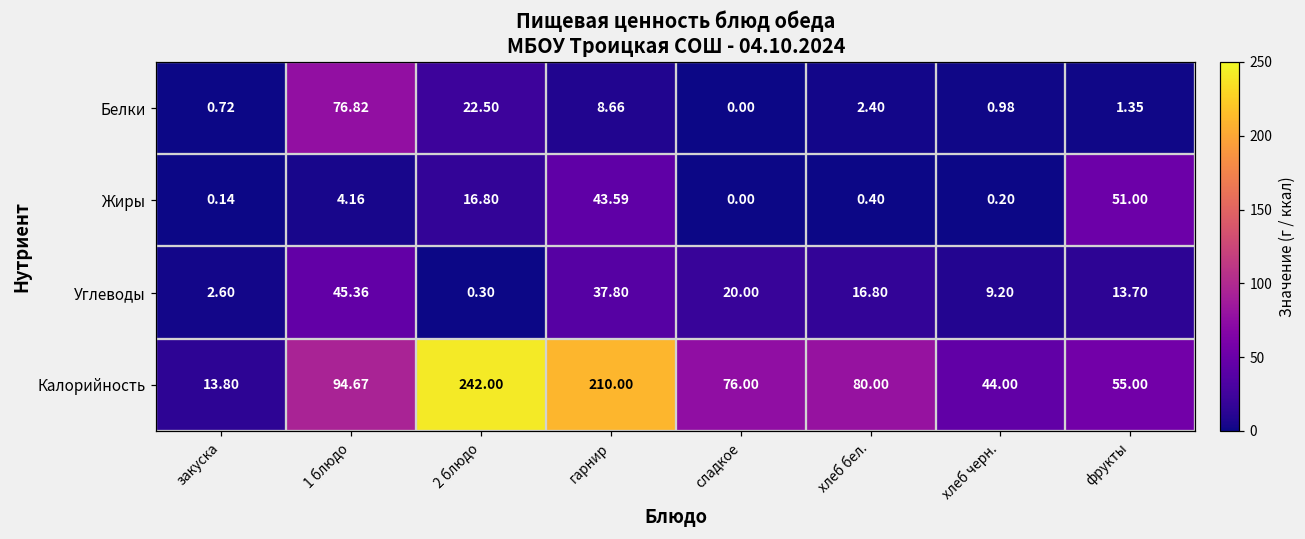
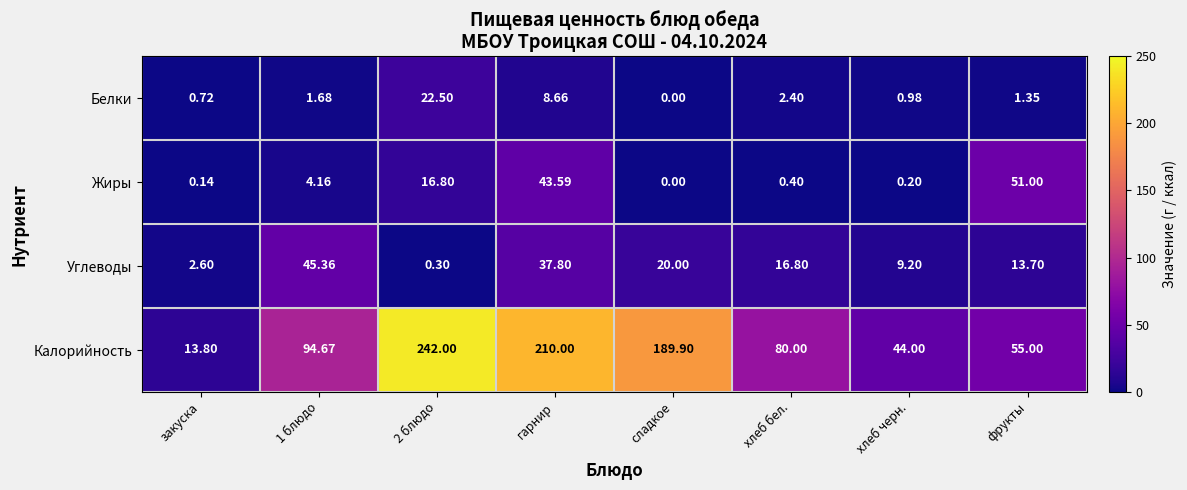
Белки, 1 блюдо: 76.82 -> 1.68
Калорийность, сладкое: 76.00 -> 189.90
